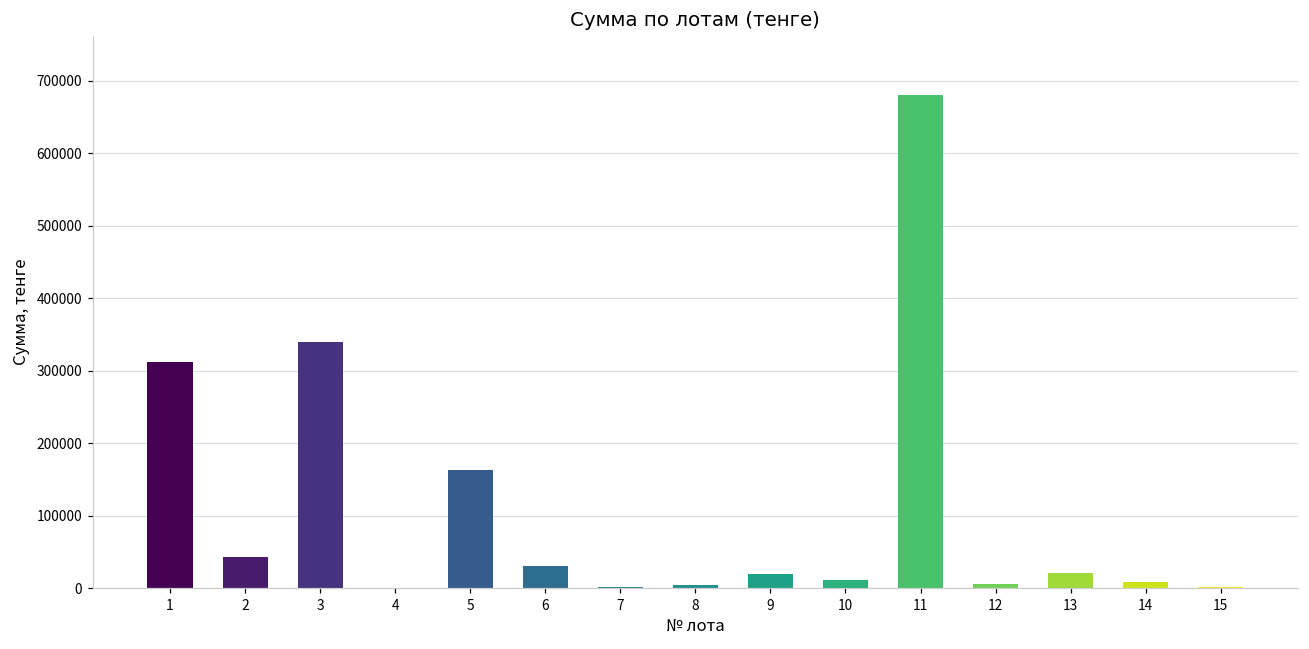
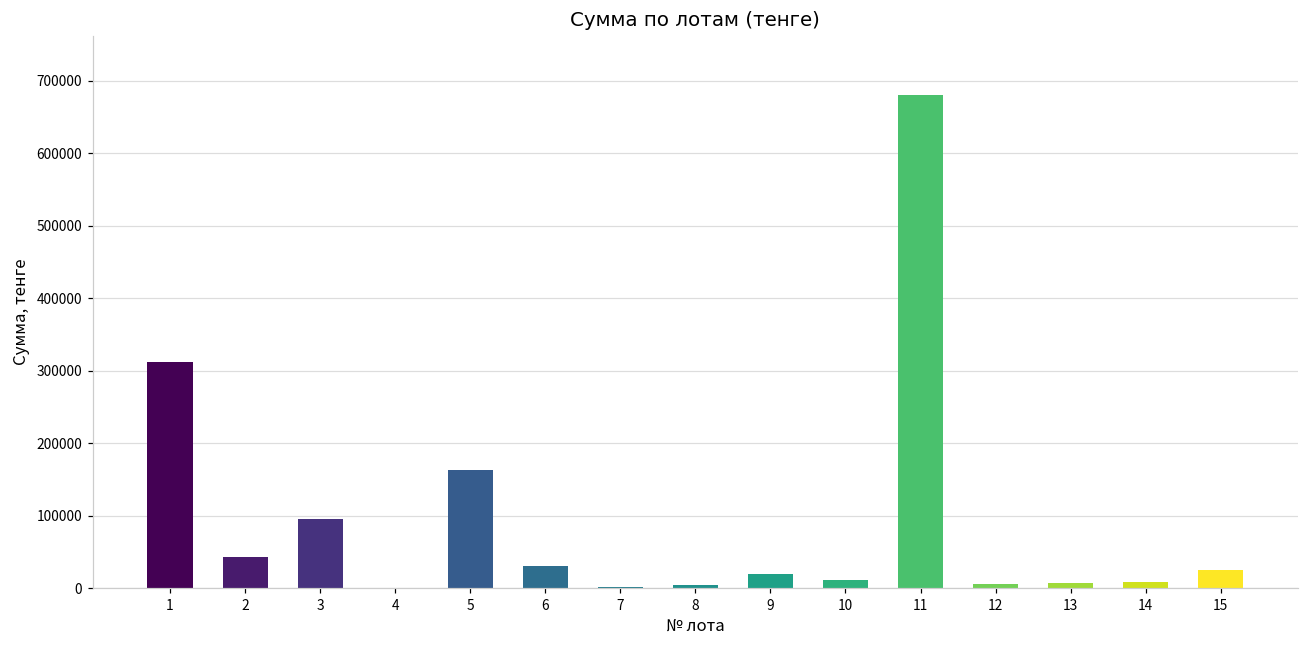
3: 340000 -> 100000
13: 20000 -> 10000
15: 0 -> 20000
